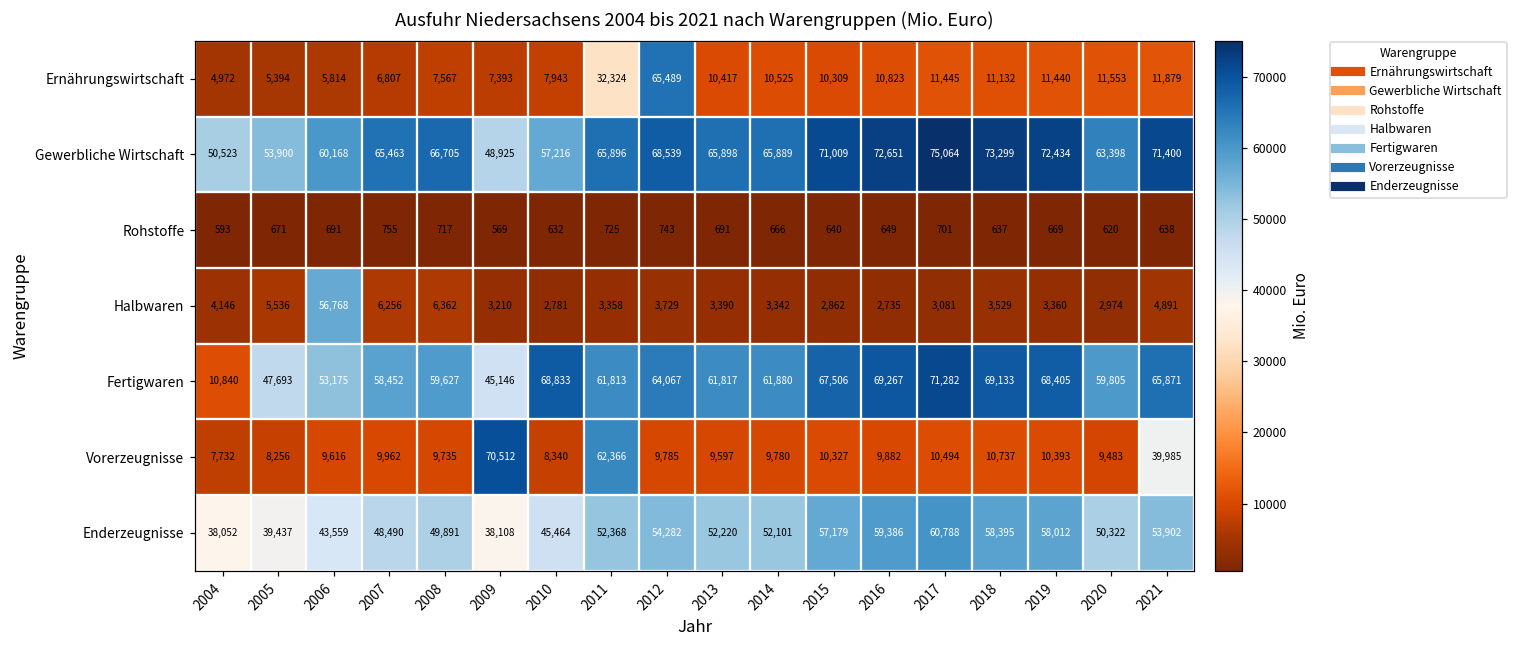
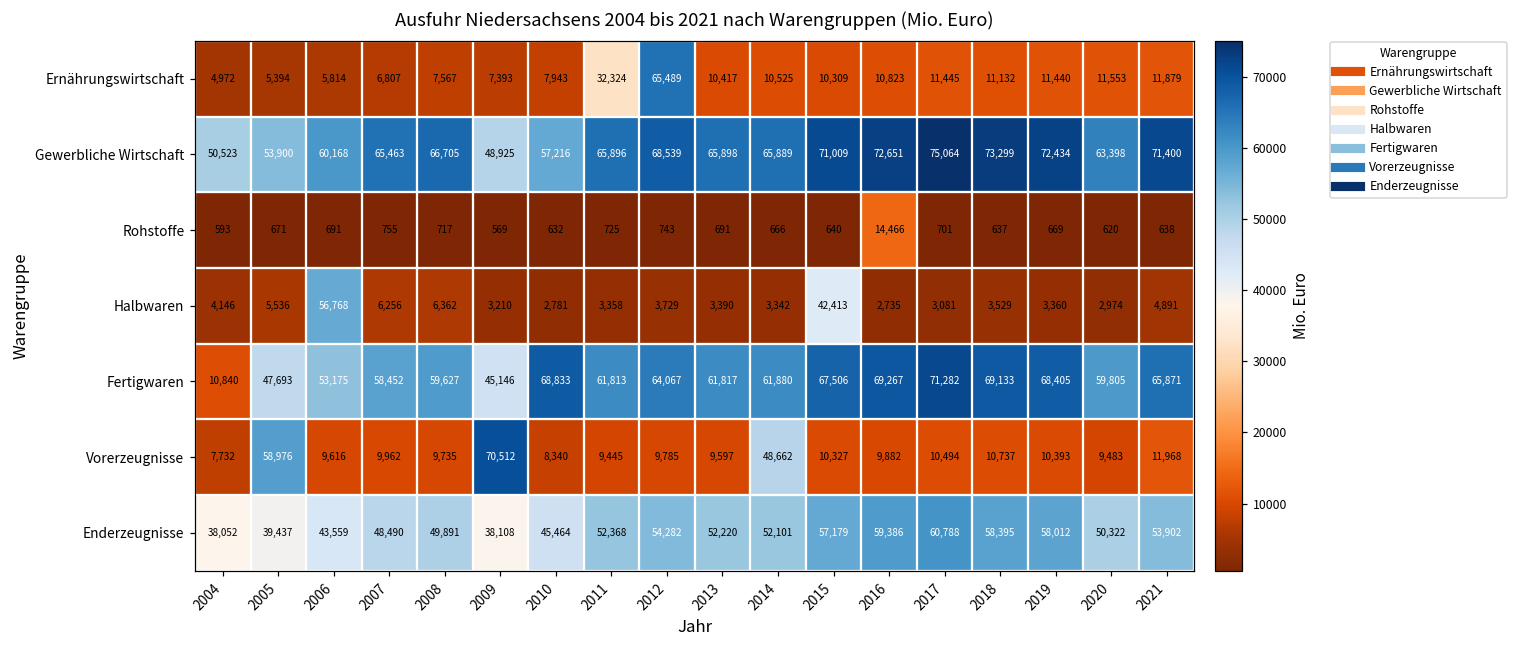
Rohstoffe, 2016: 649 -> 14,466
Halbwaren, 2015: 2,862 -> 42,413
Vorerzeugnisse, 2005: 8,256 -> 58,976
Vorerzeugnisse, 2011: 62,366 -> 9,445
Vorerzeugnisse, 2014: 9,780 -> 48,662
Vorerzeugnisse, 2021: 39,985 -> 11,968
